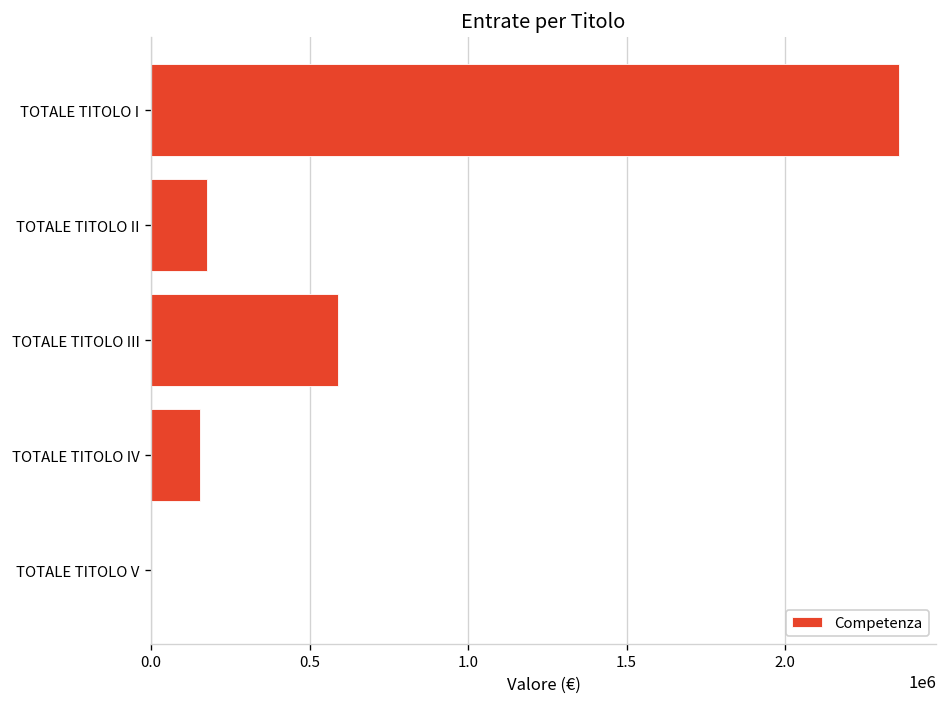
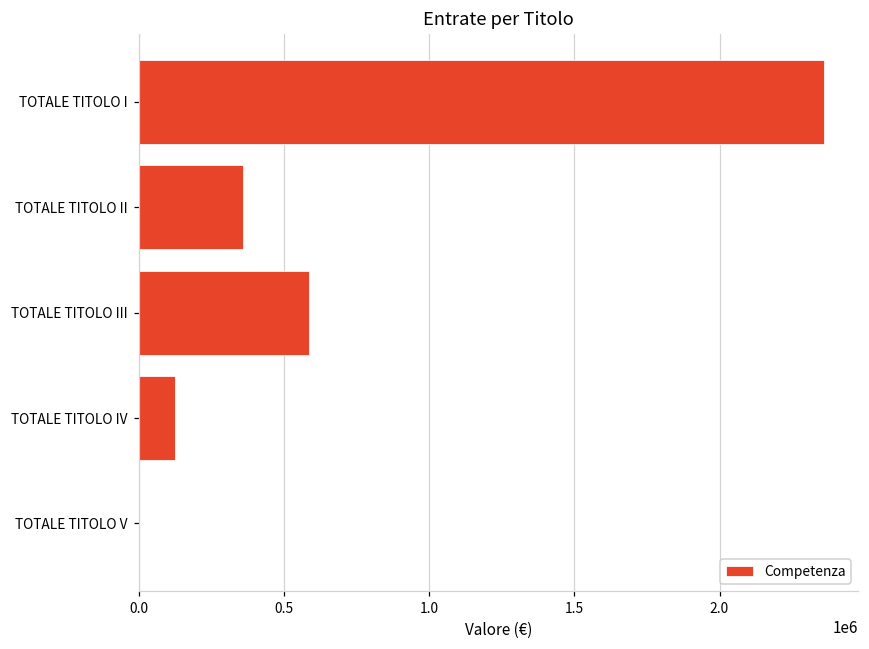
TOTALE TITOLO II: 180000 -> 360000
TOTALE TITOLO IV: 150000 -> 120000
